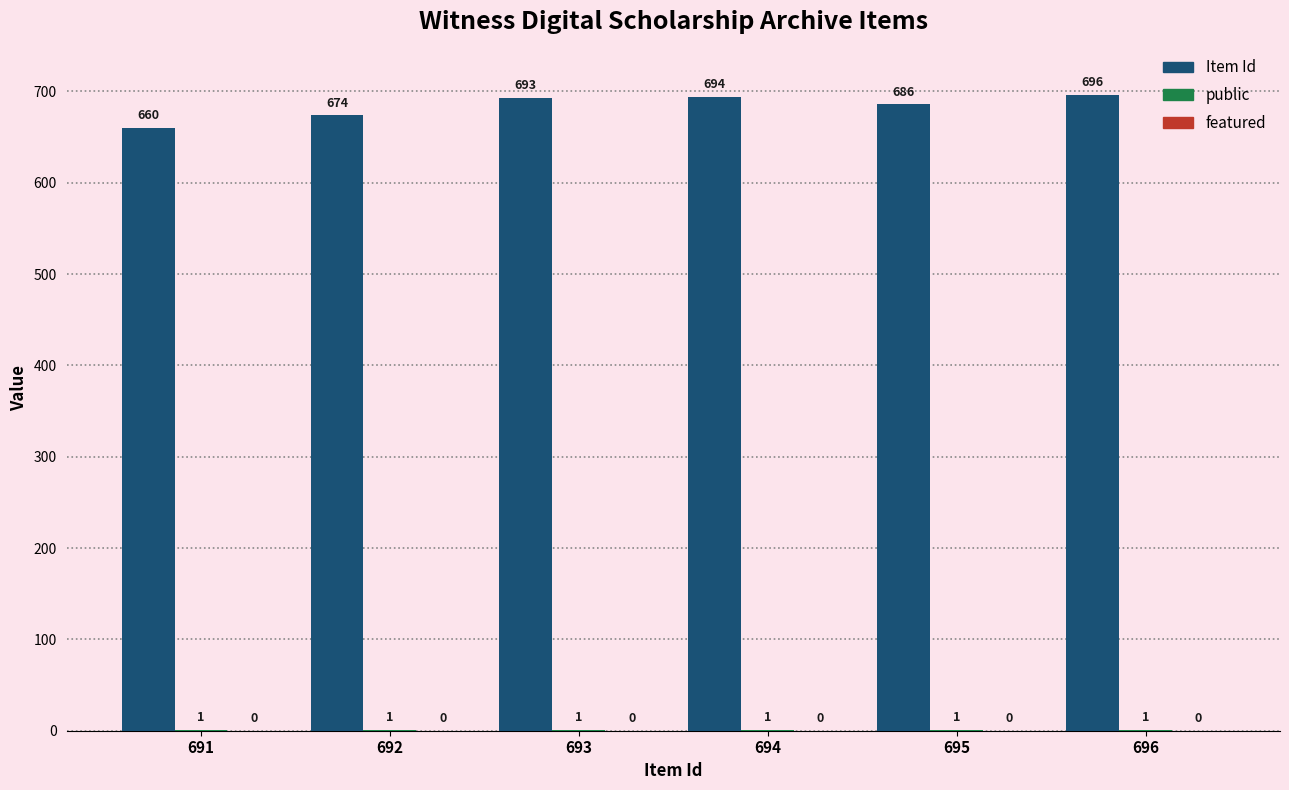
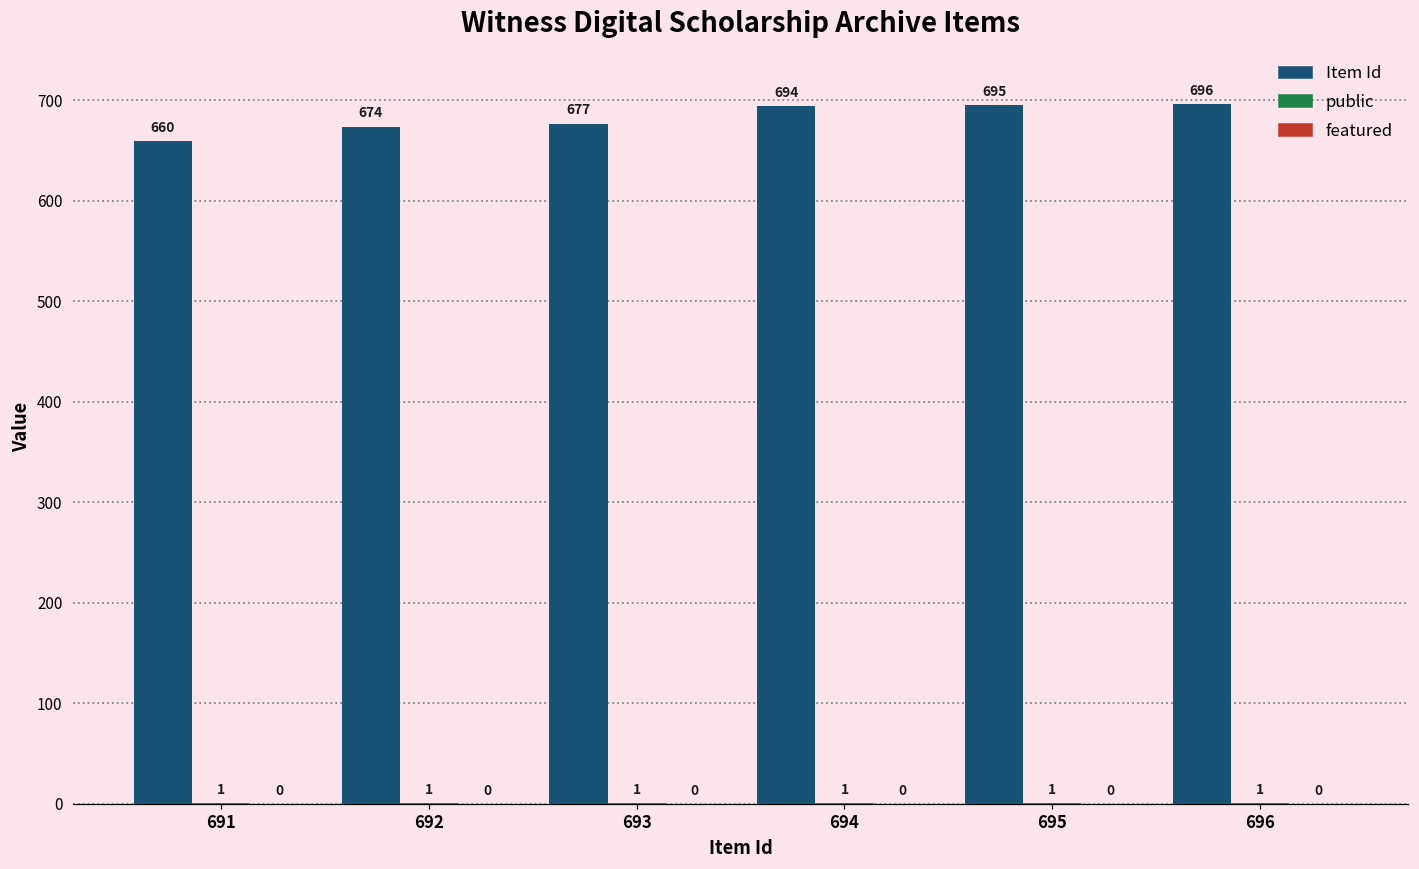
Item Id, 693: 693 -> 677
Item Id, 695: 686 -> 695
